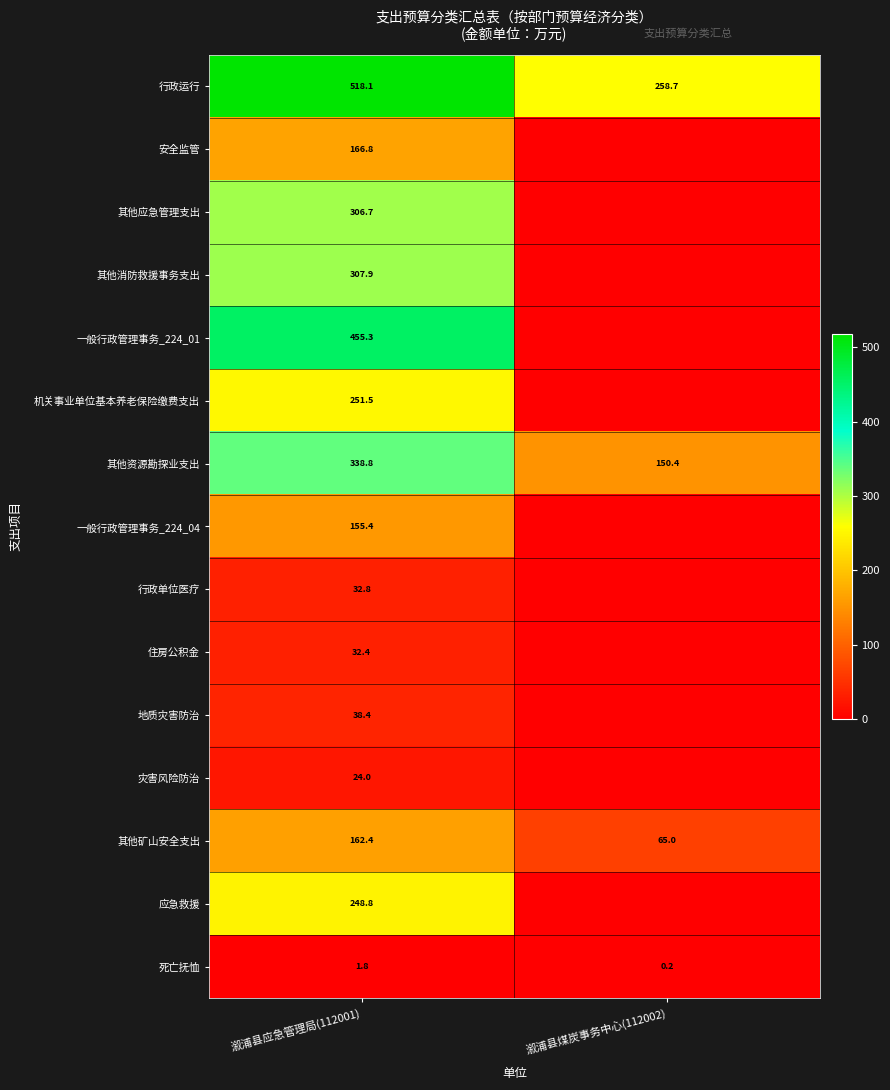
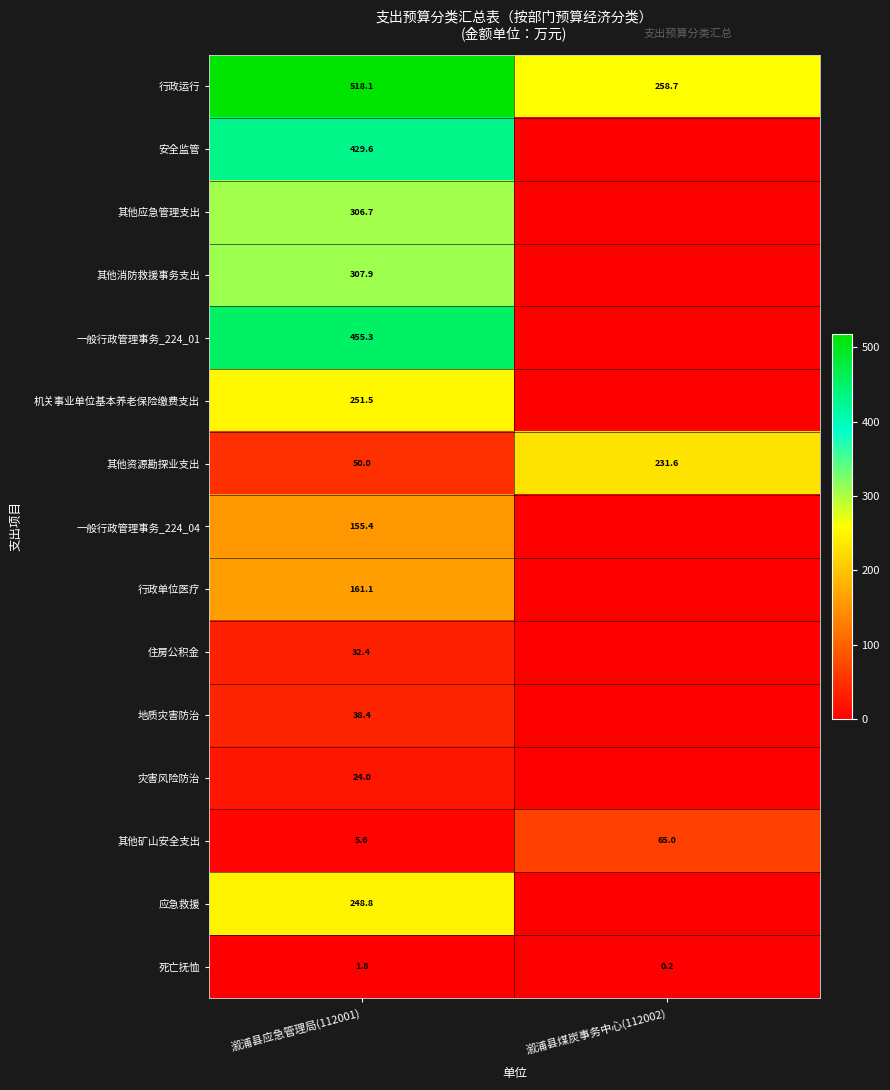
安全监管, 溆浦县应急管理局(112001): 166.8 -> 429.6
其他资源勘探业支出, 溆浦县应急管理局(112001): 338.8 -> 50.0
其他资源勘探业支出, 溆浦县煤炭事务中心(112002): 150.4 -> 231.6
行政单位医疗, 溆浦县应急管理局(112001): 32.8 -> 161.1
其他矿山安全支出, 溆浦县应急管理局(112001): 162.4 -> 5.6
